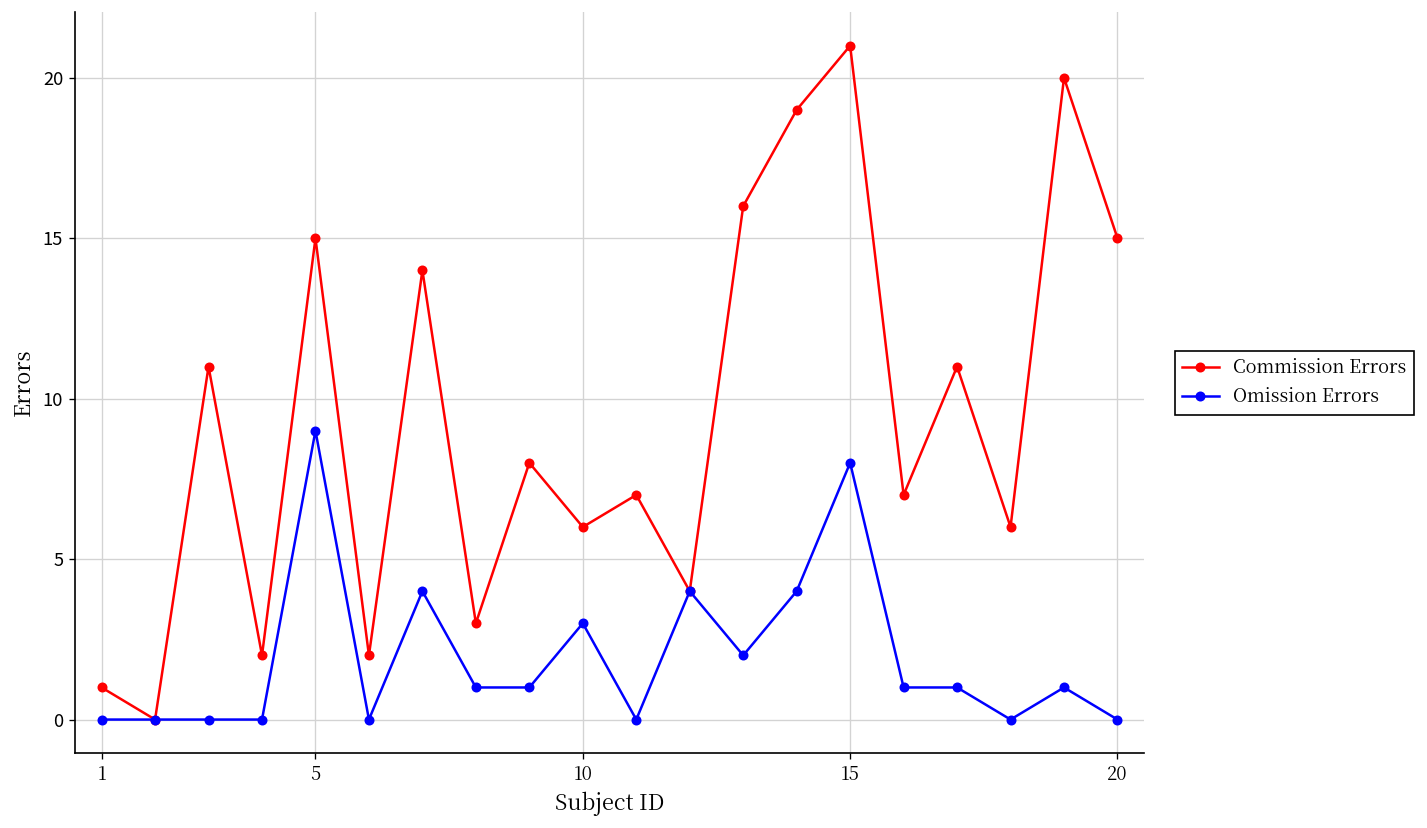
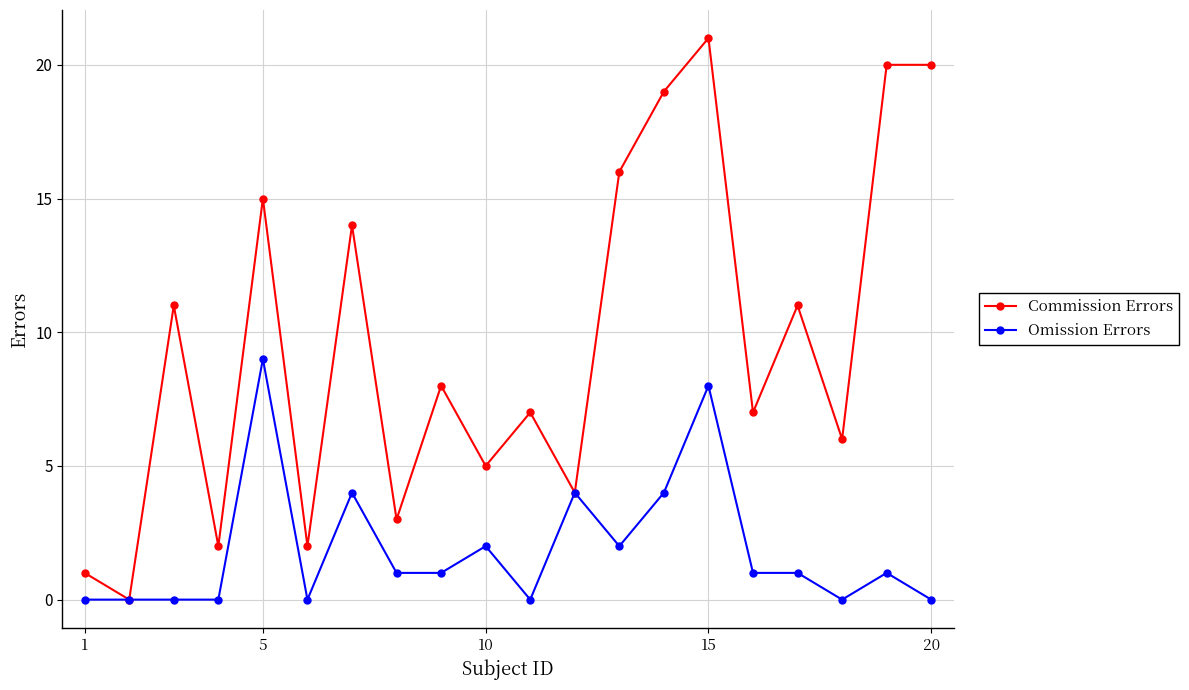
Commission Errors, 10: 6 -> 5
Omission Errors, 10: 3 -> 2
Commission Errors, 20: 15 -> 20
